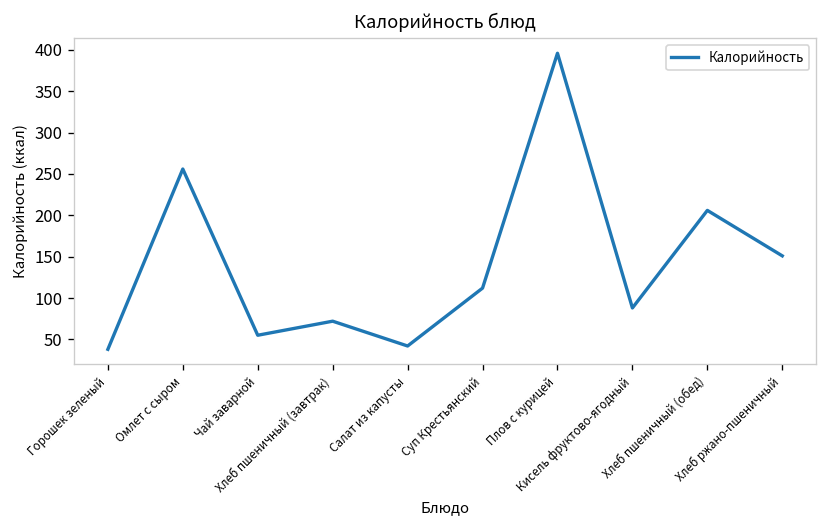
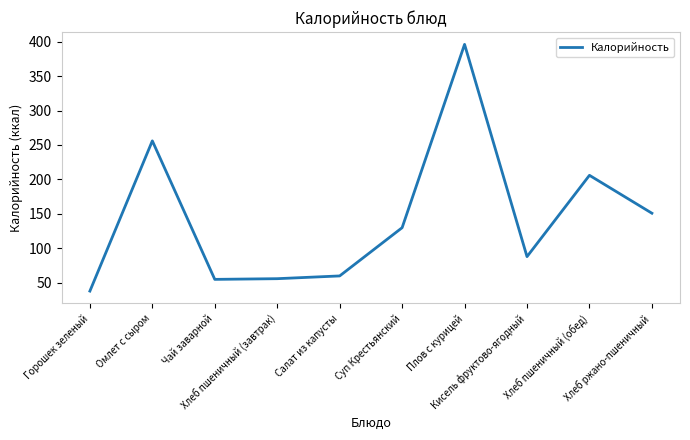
Хлеб пшеничный (завтрак): 70 -> 60
Салат из капусты: 40 -> 60
Суп Крестьянский: 110 -> 130
